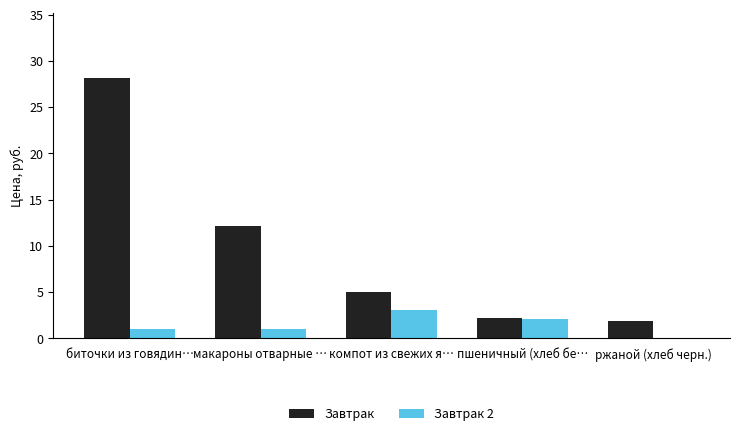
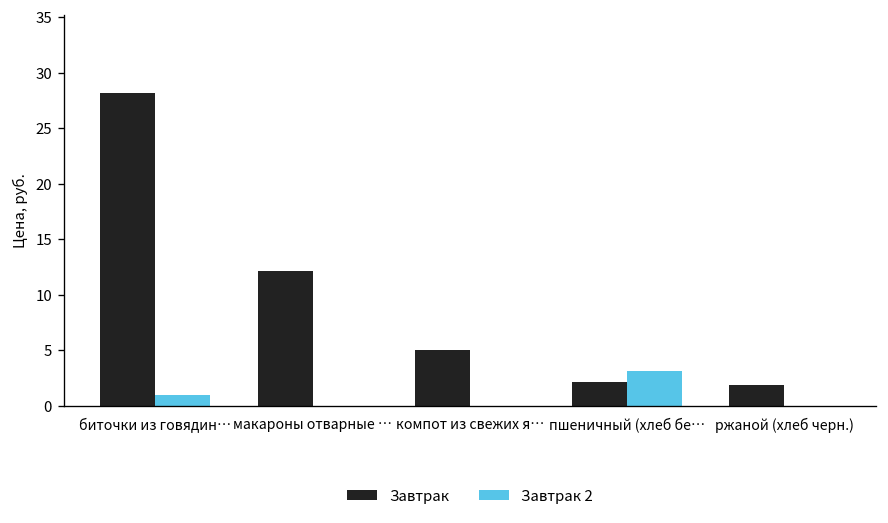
Завтрак 2, макароны отварные …: 1 -> 0
Завтрак 2, компот из свежих я…: 3 -> 0
Завтрак 2, пшеничный (хлеб бе…: 2 -> 3
